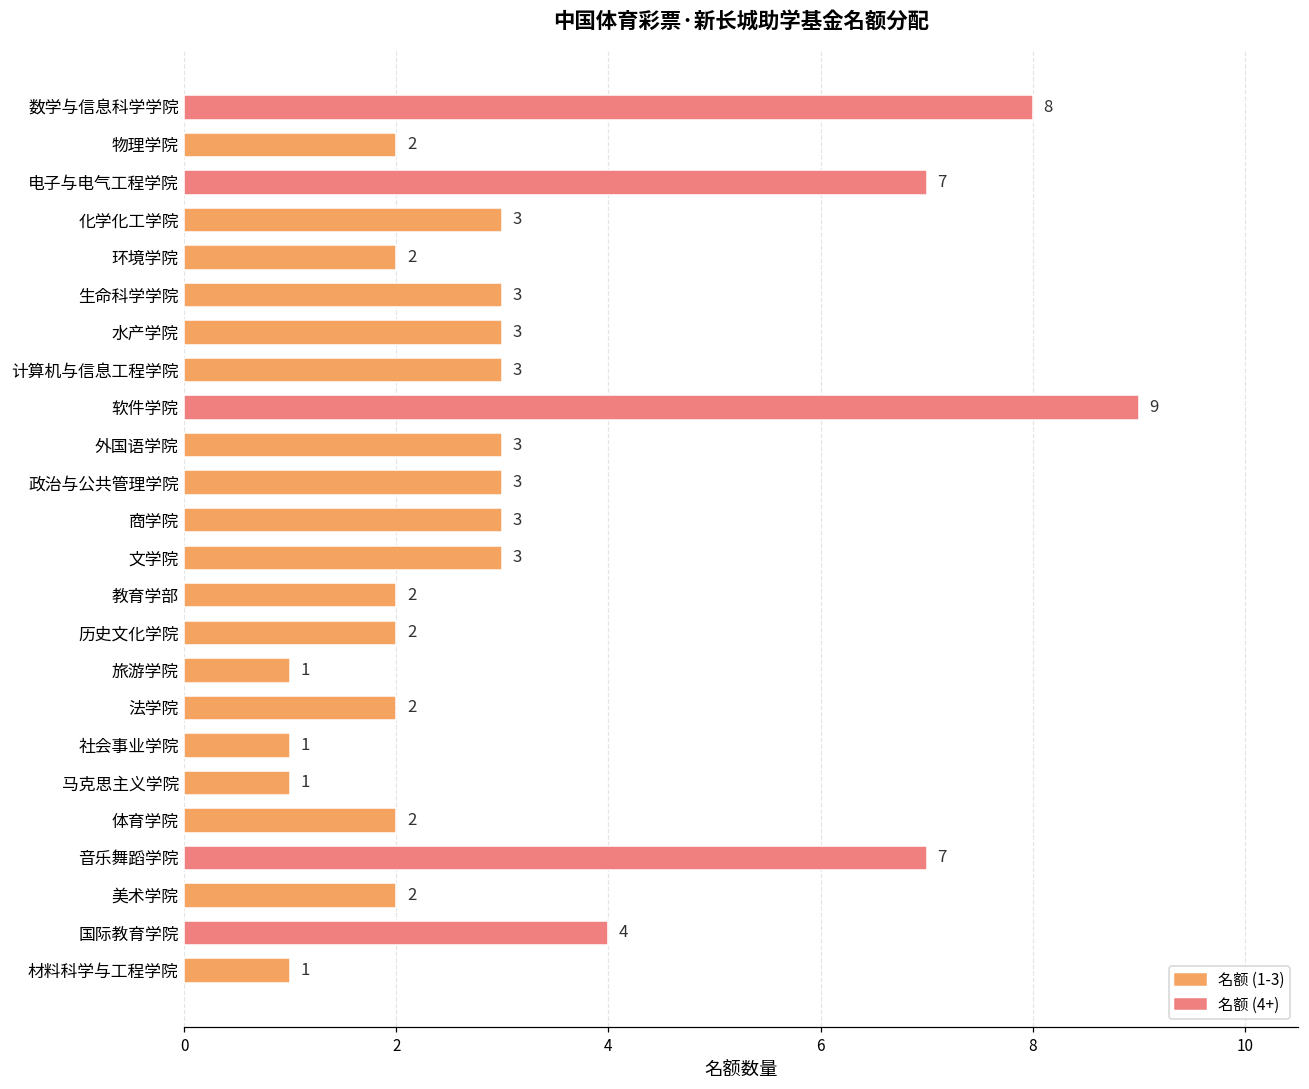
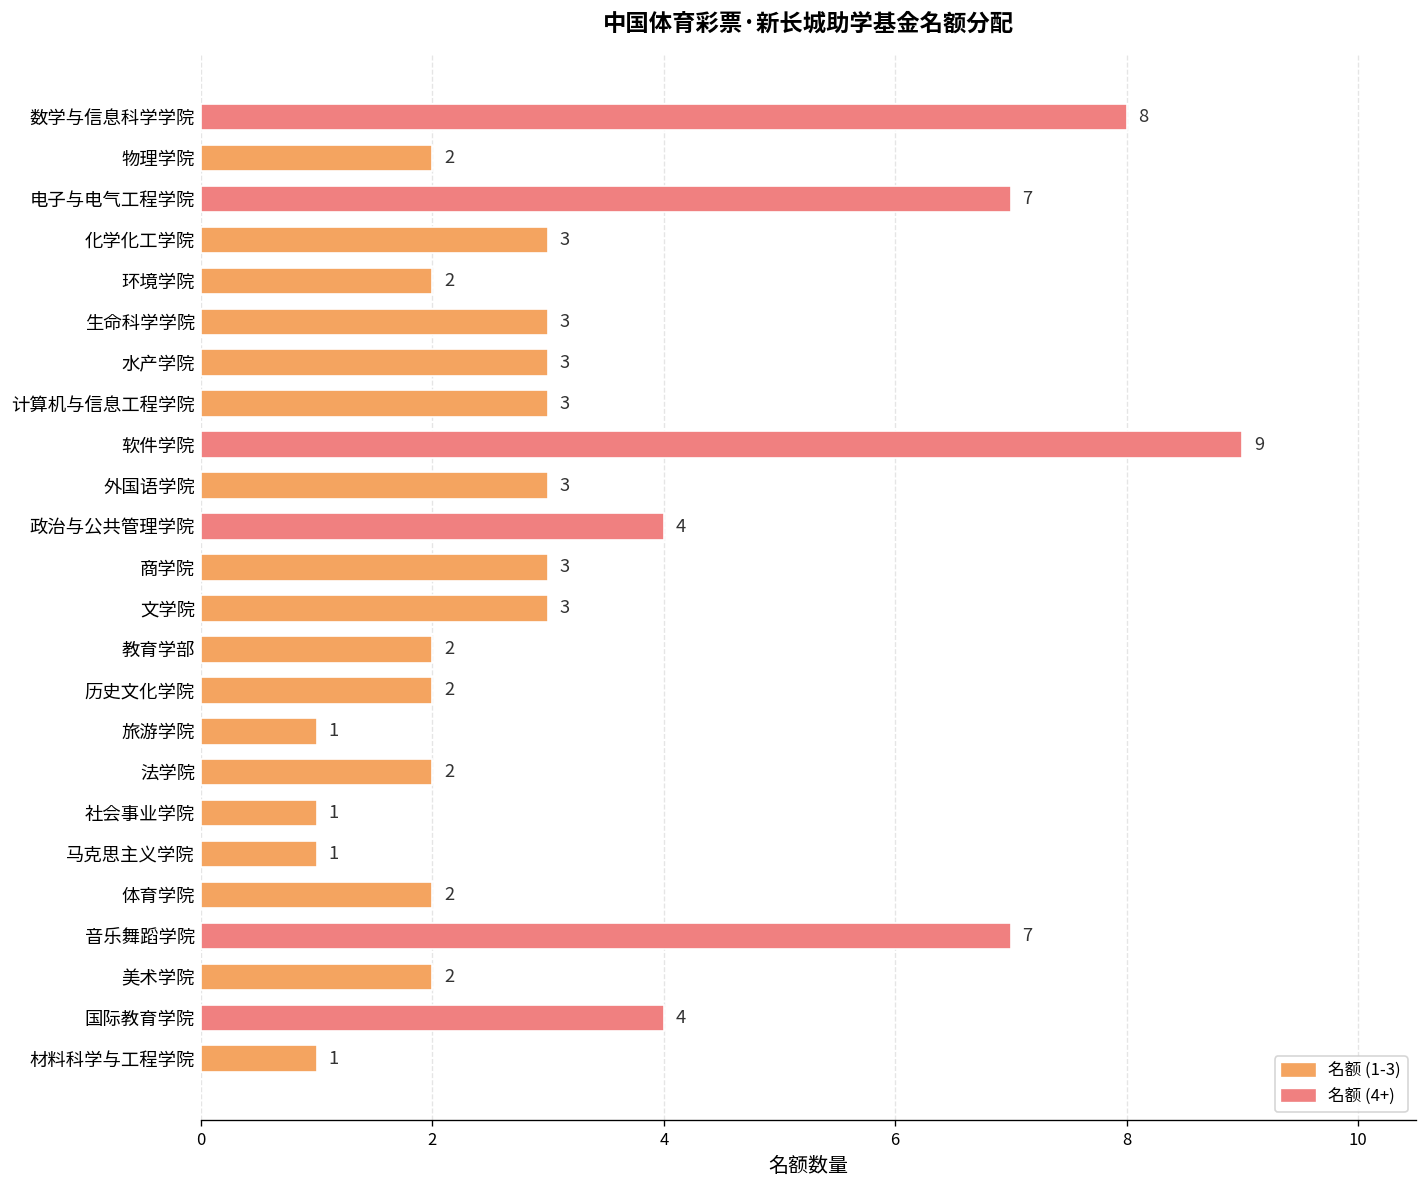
政治与公共管理学院: 3 -> 4
